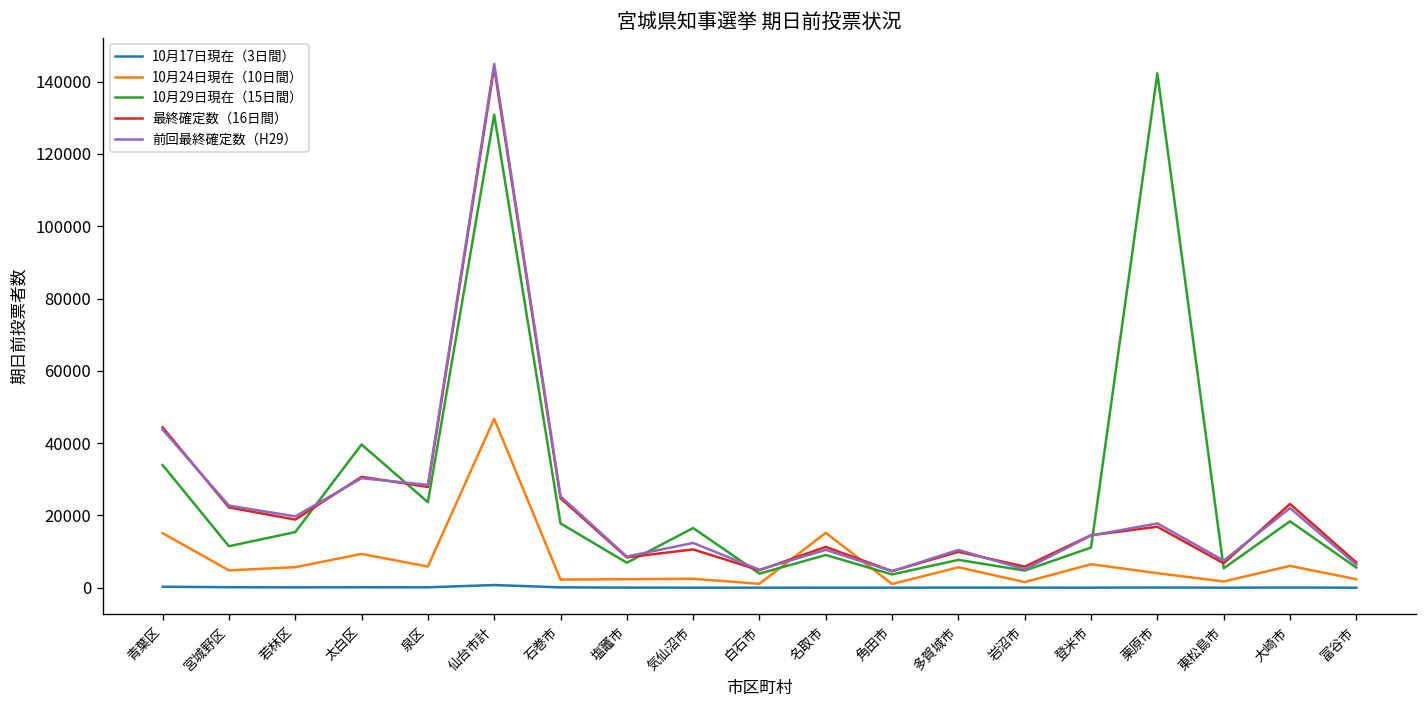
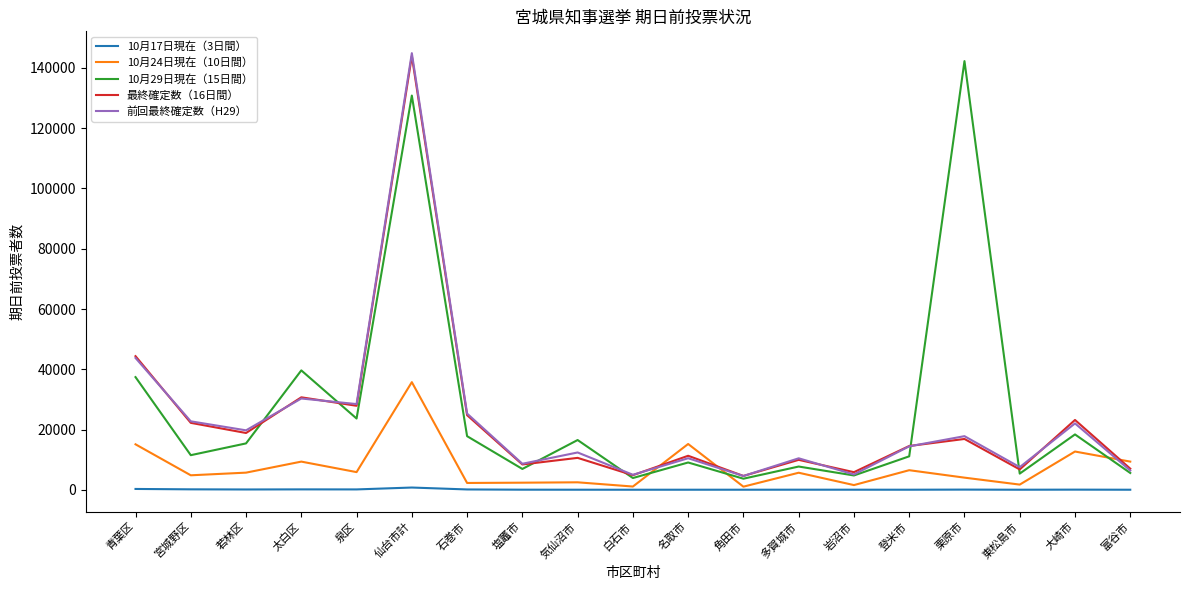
10月29日現在（15日間）, 青葉区: 34000 -> 37000
10月24日現在（10日間）, 仙台市計: 47000 -> 36000
10月24日現在（10日間）, 大崎市: 6000 -> 13000
10月24日現在（10日間）, 富谷市: 2000 -> 9000
